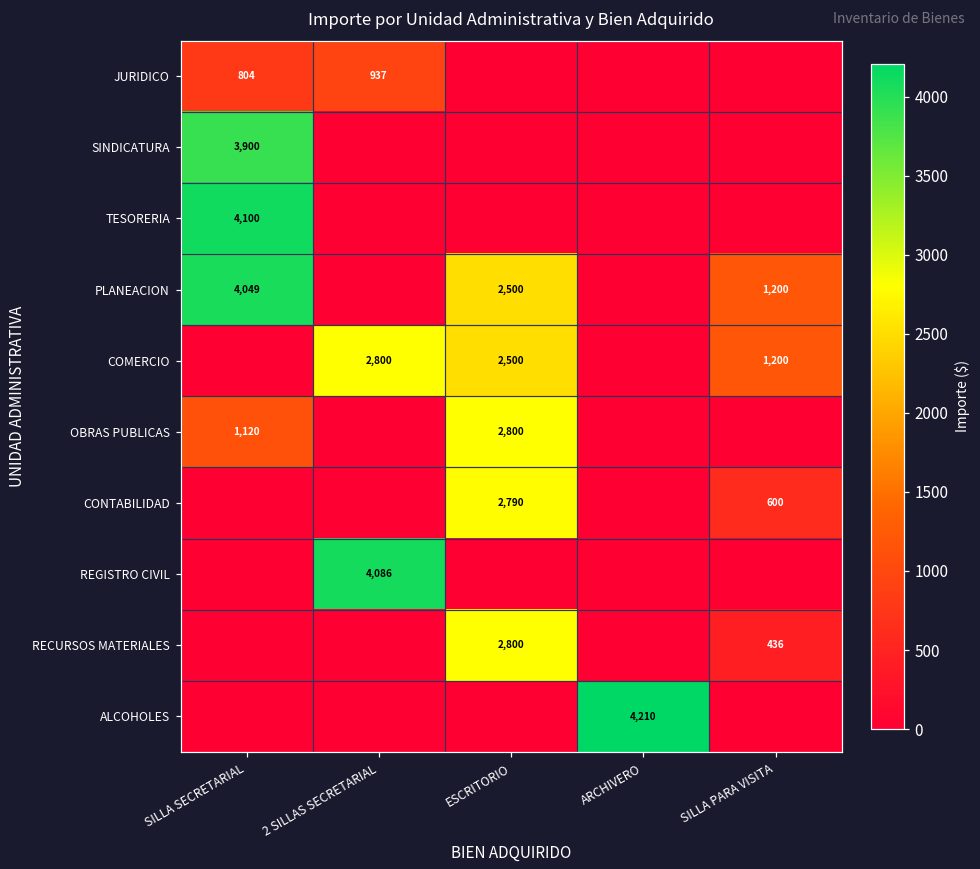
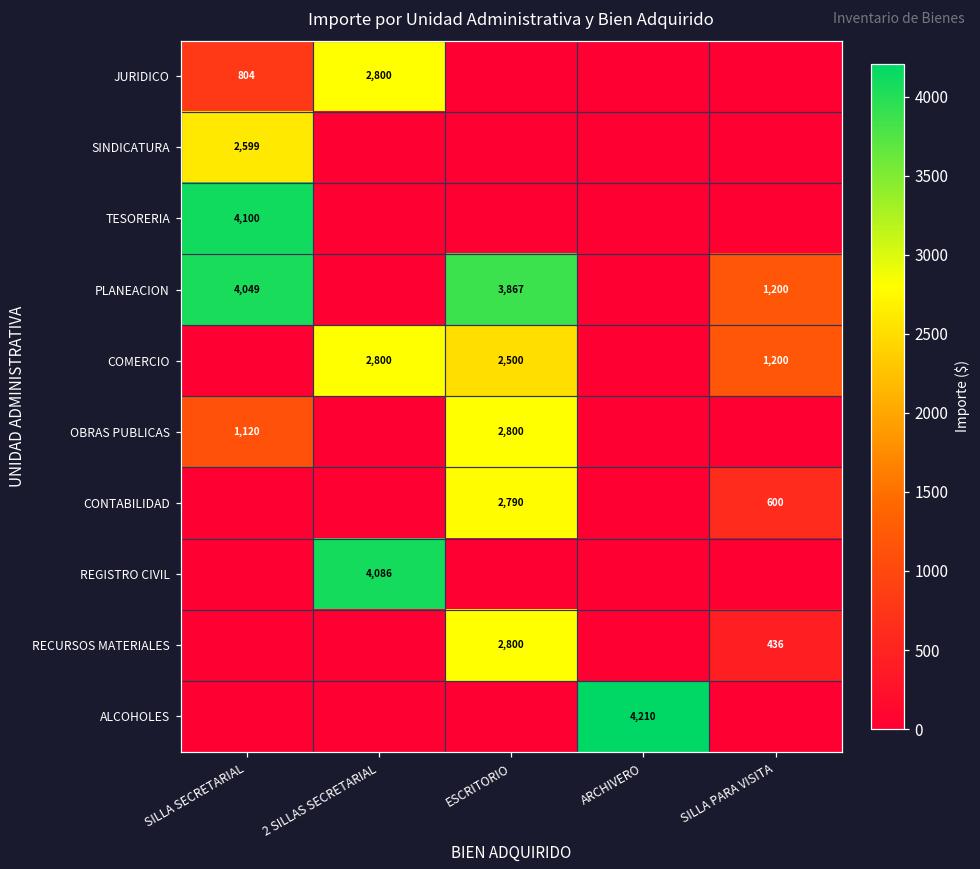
JURIDICO, 2 SILLAS SECRETARIAL: 937 -> 2,800
SINDICATURA, SILLA SECRETARIAL: 3,900 -> 2,599
PLANEACION, ESCRITORIO: 2,500 -> 3,867
